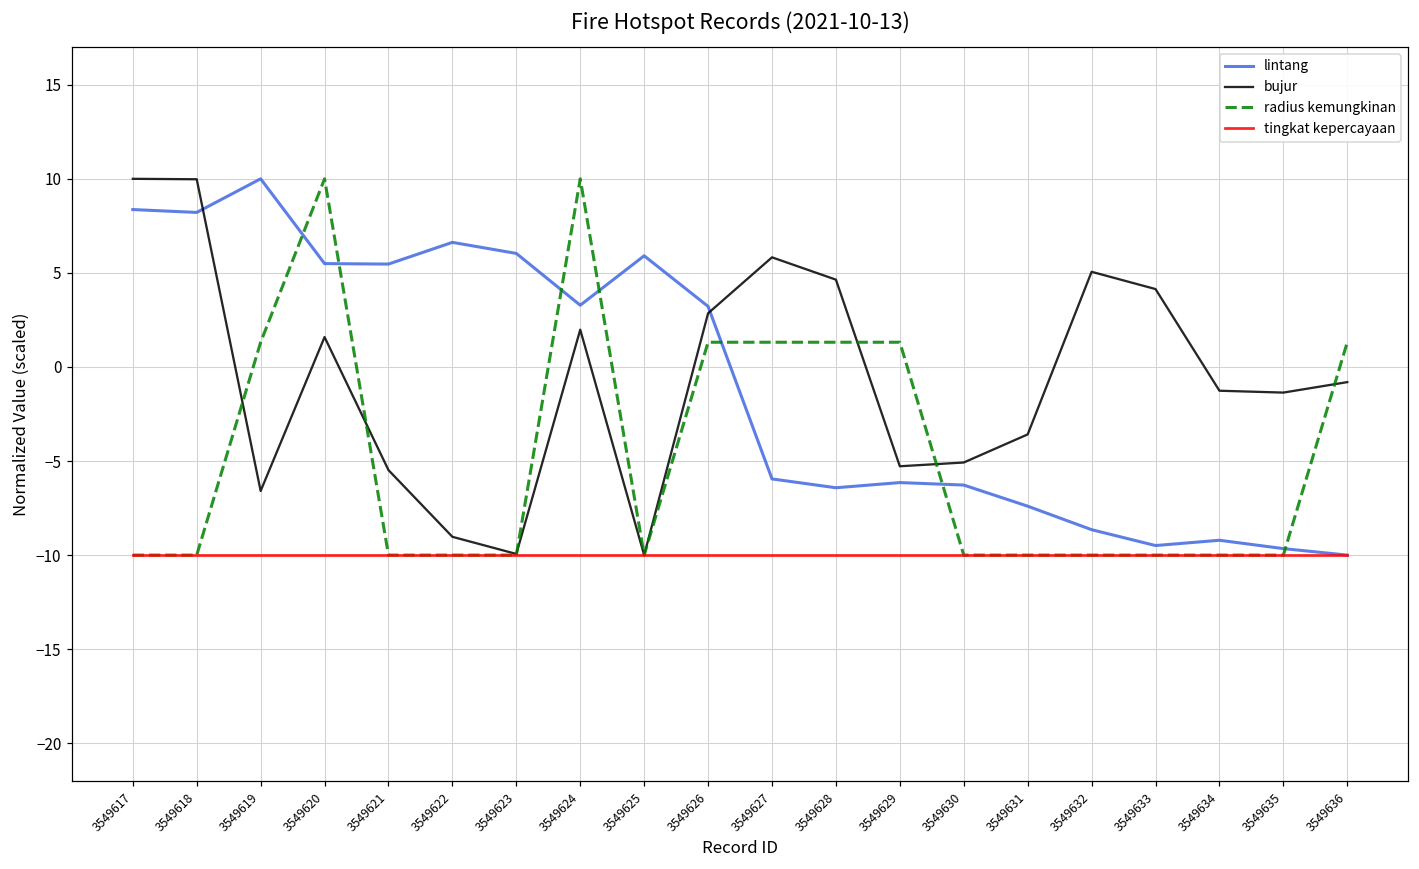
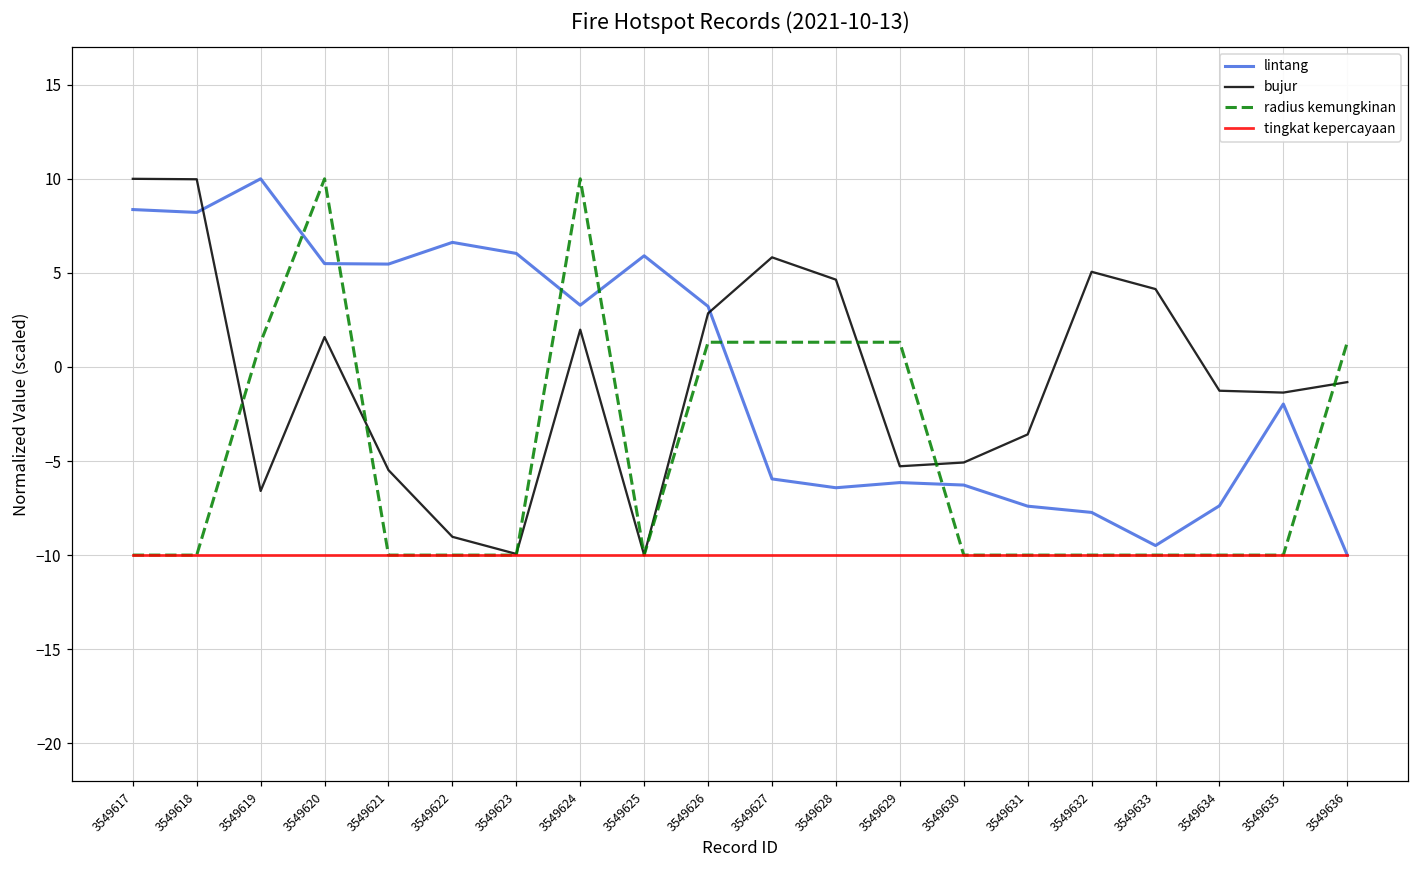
lintang, 3549632: -8.6 -> -7.7
lintang, 3549634: -9.2 -> -7.4
lintang, 3549635: -9.7 -> -2.0
